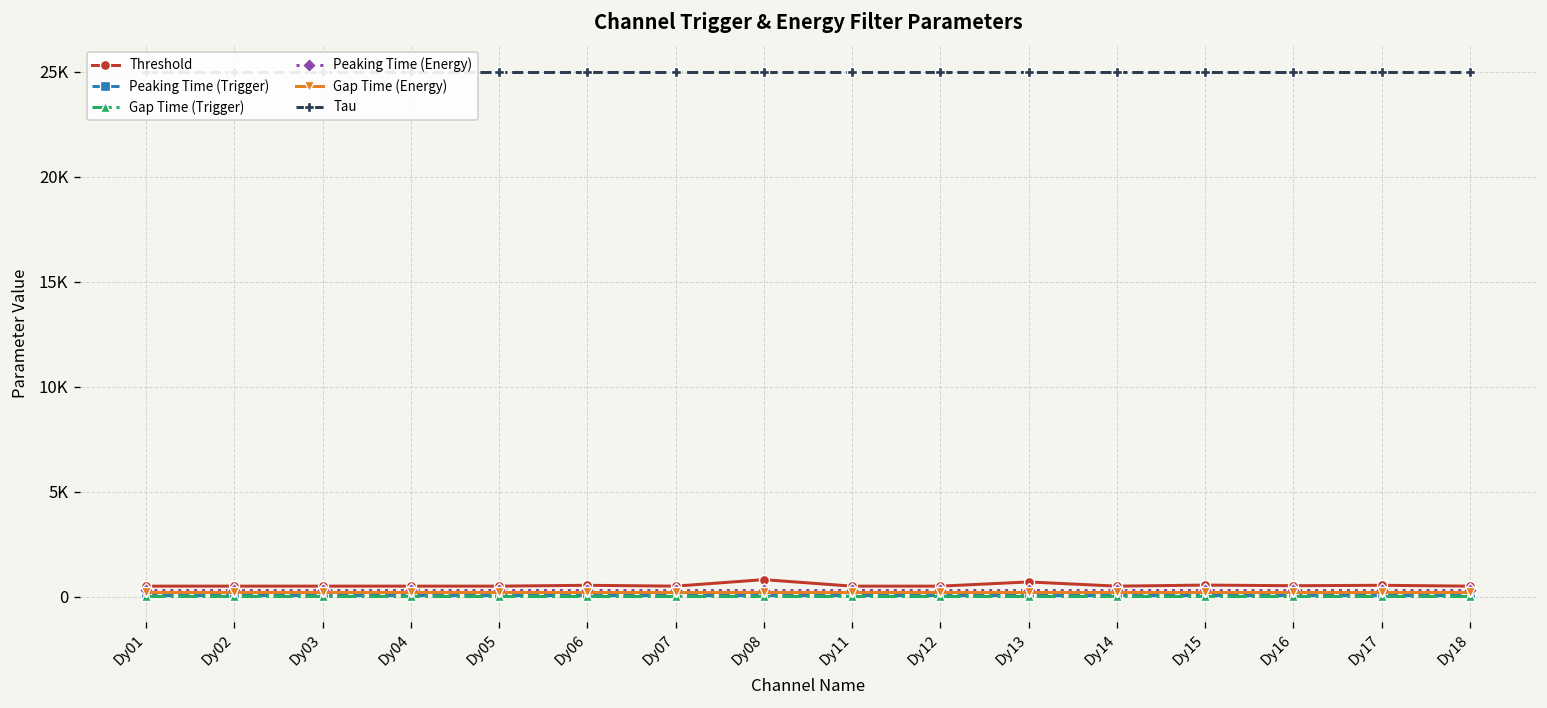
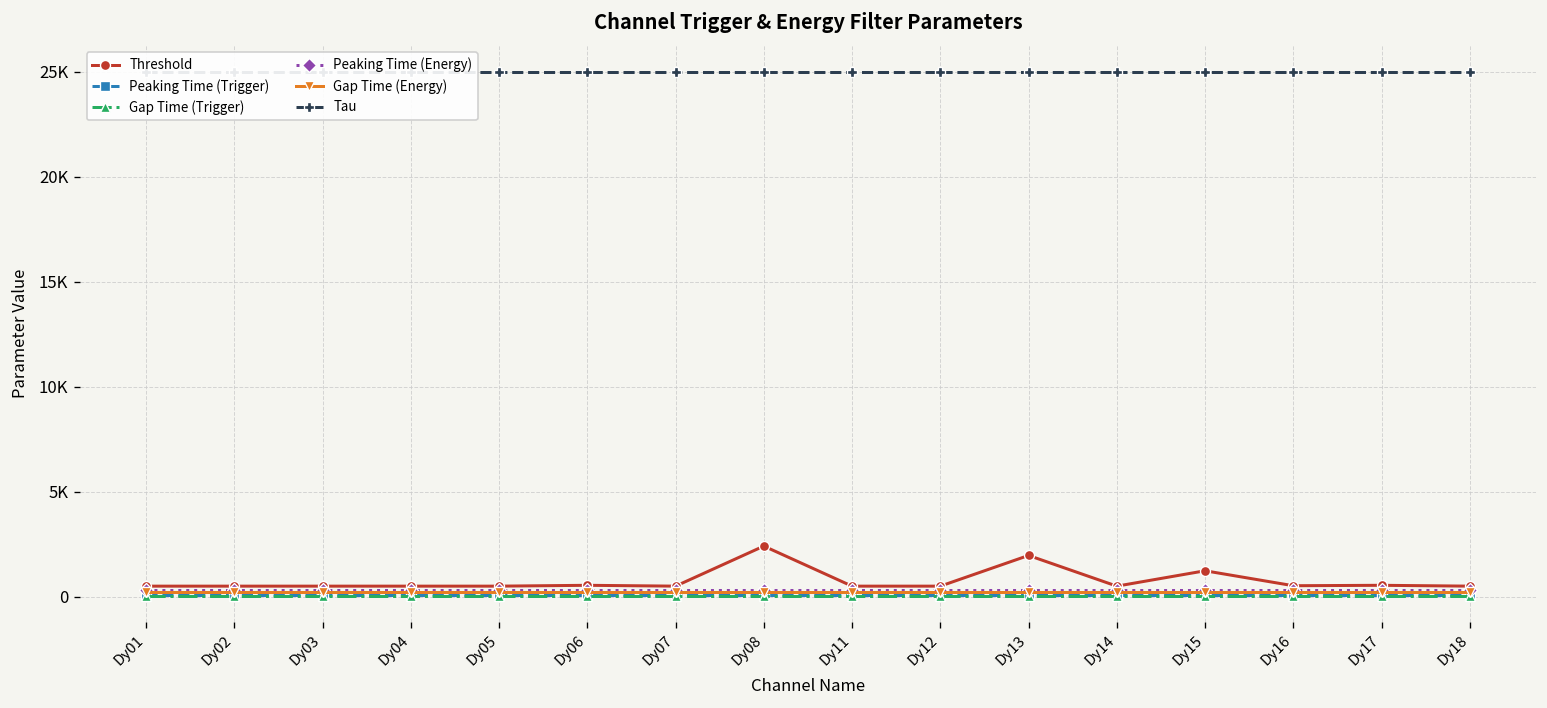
Threshold, Dy08: 800 -> 2400
Threshold, Dy13: 700 -> 2000
Threshold, Dy15: 600 -> 1200
